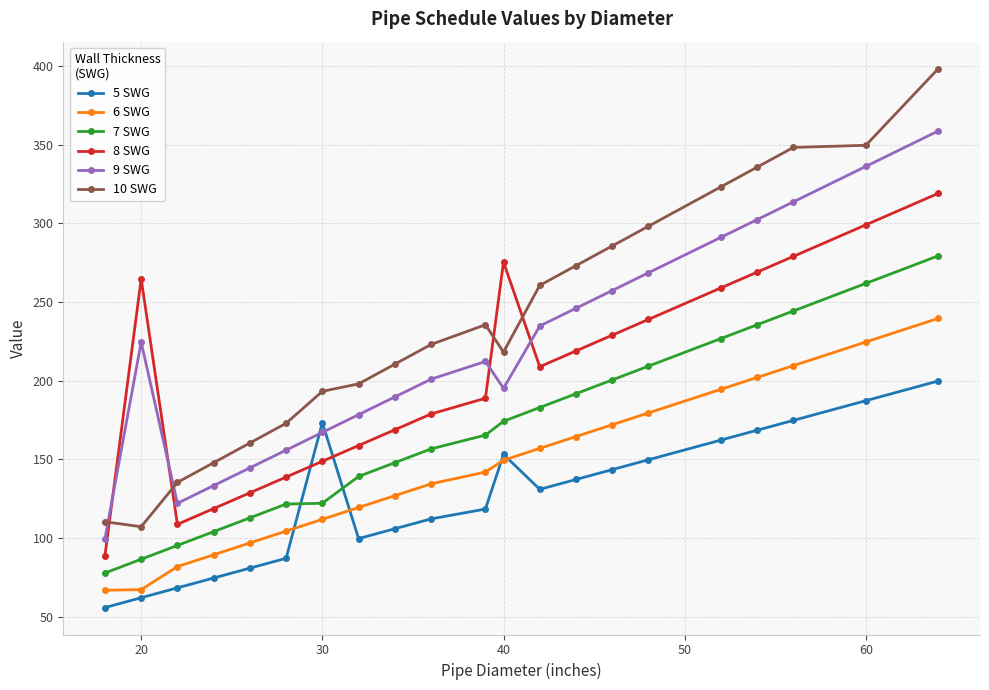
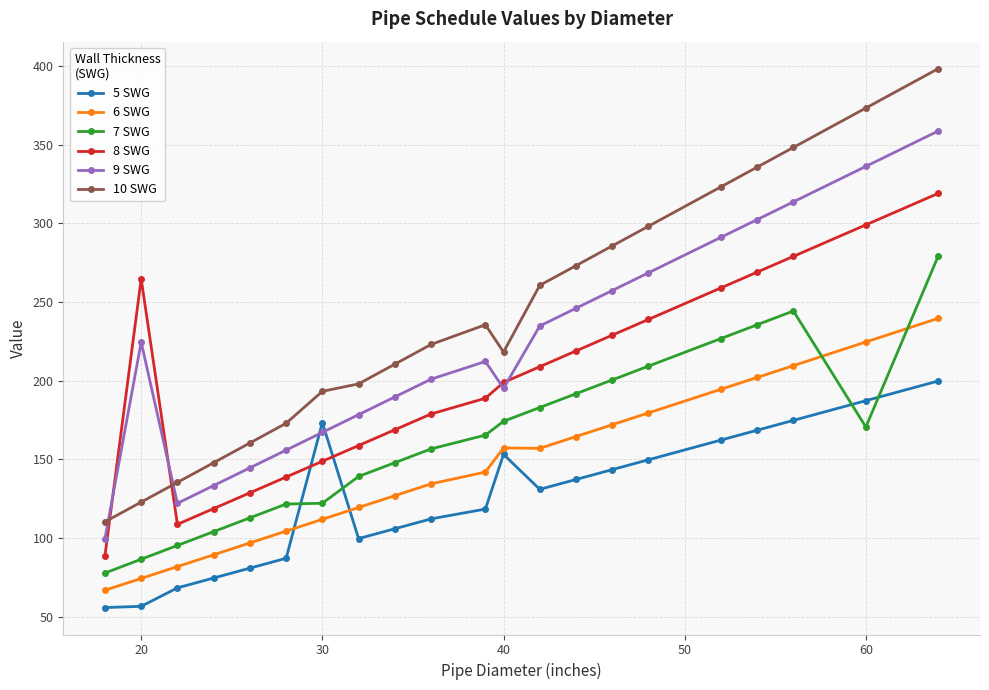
5 SWG, 20: 62 -> 57
6 SWG, 20: 67 -> 74
10 SWG, 20: 107 -> 123
6 SWG, 40: 149 -> 157
8 SWG, 40: 275 -> 199
7 SWG, 60: 262 -> 171
10 SWG, 60: 350 -> 373
